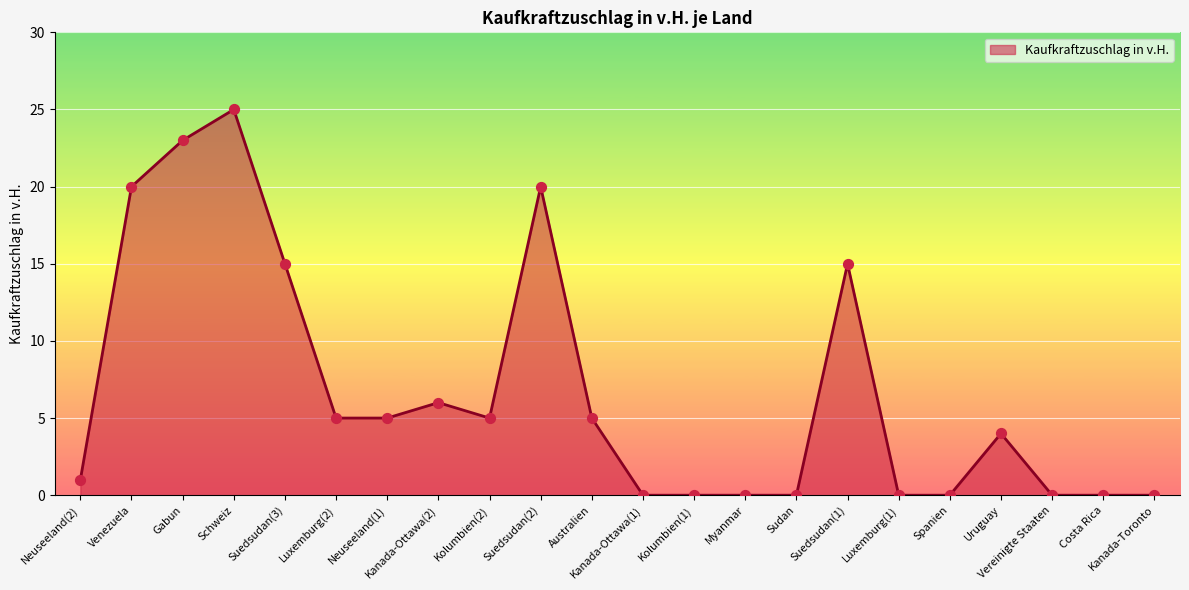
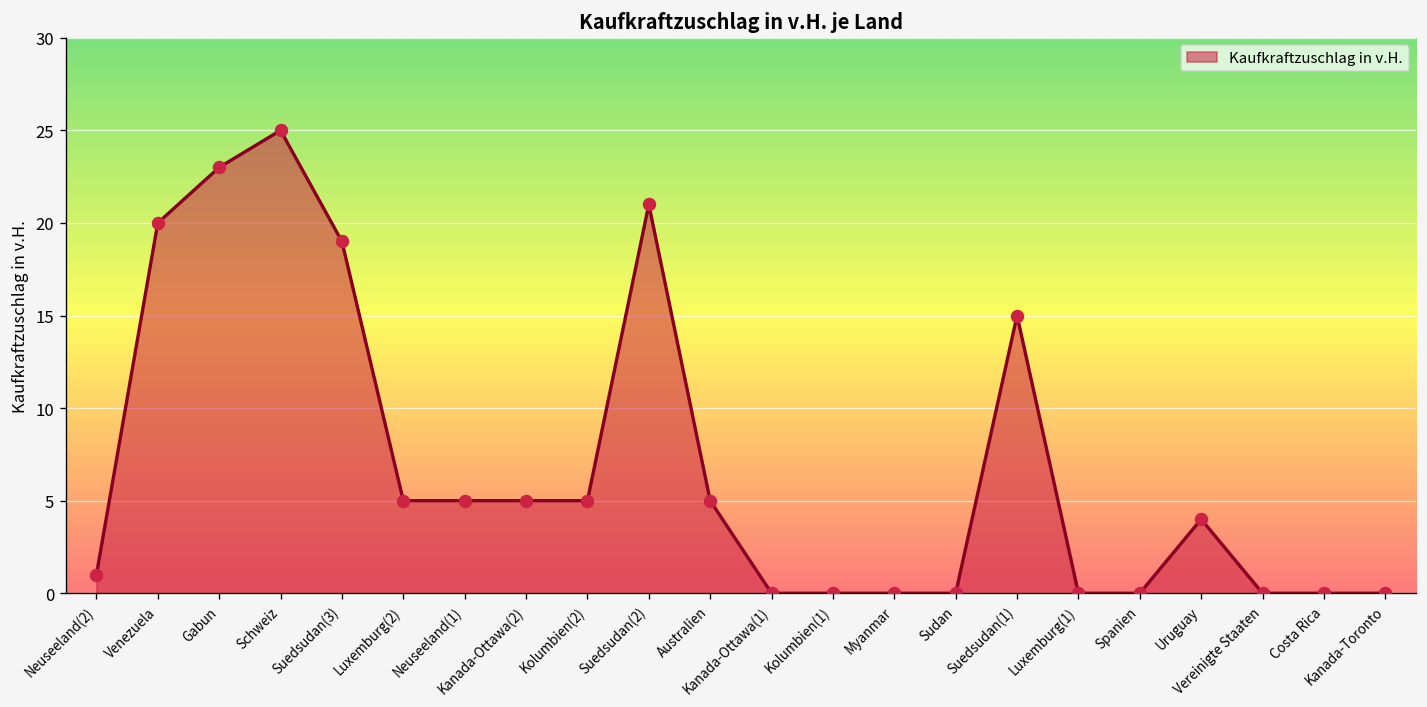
Suedsudan(3): 15 -> 19
Kanada-Ottawa(2): 6 -> 5
Suedsudan(2): 20 -> 21
